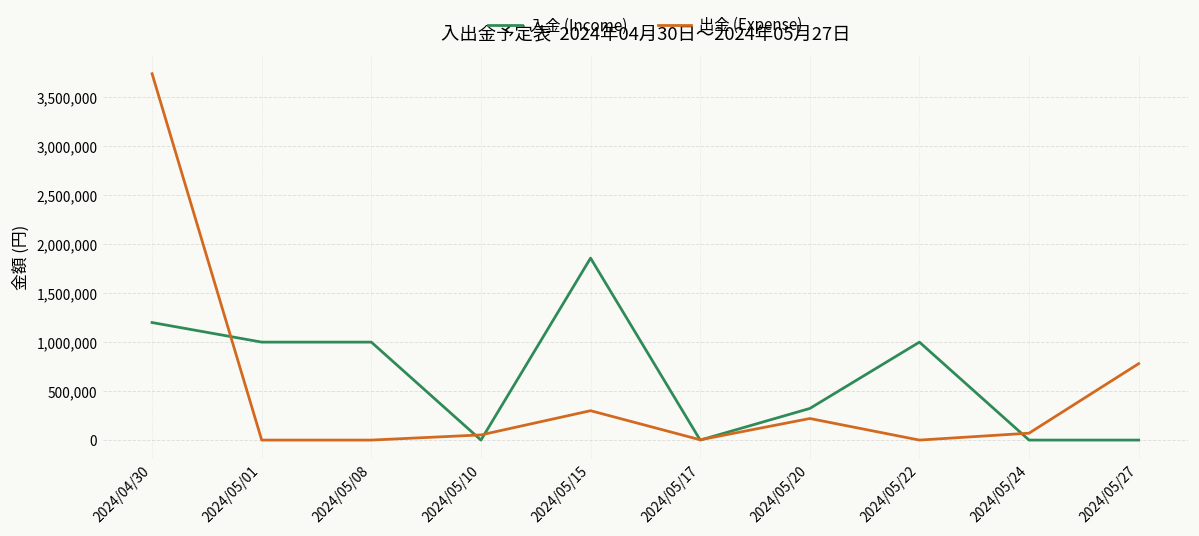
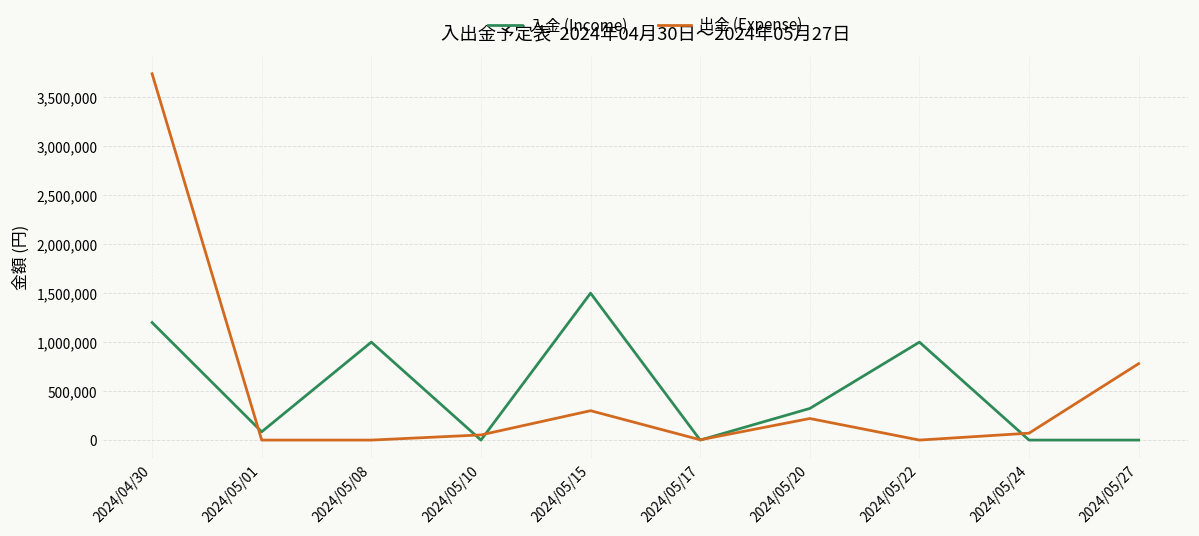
入金 (Income), 2024/05/01: 1,000,000 -> 100,000
入金 (Income), 2024/05/15: 1,900,000 -> 1,500,000
